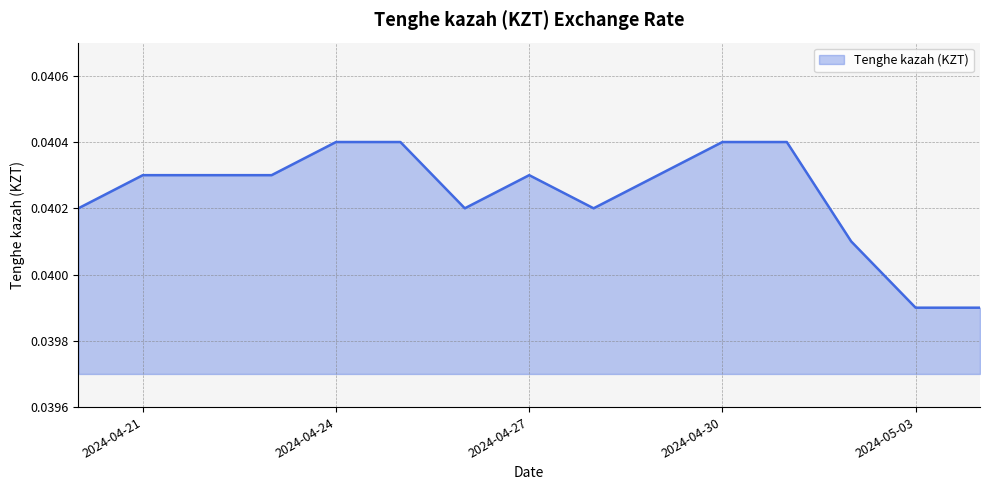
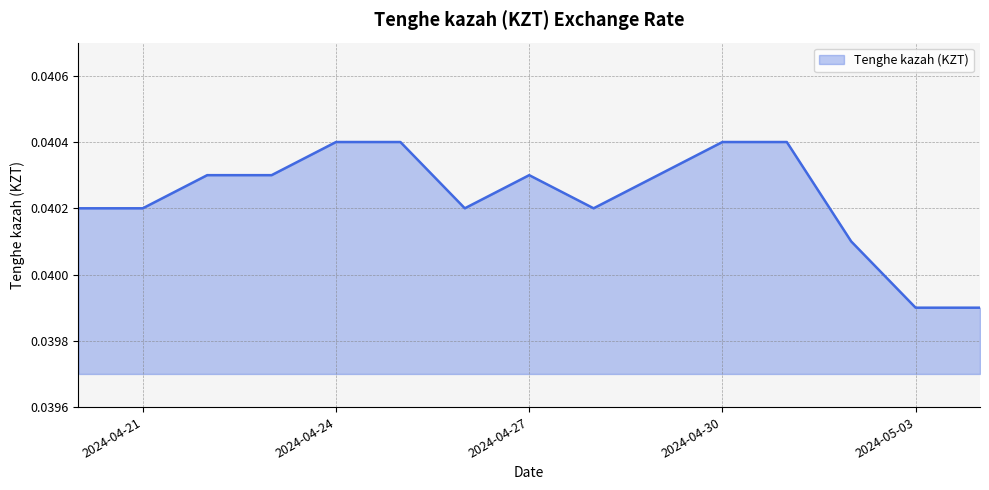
2024-04-21: 0.0403 -> 0.0402
